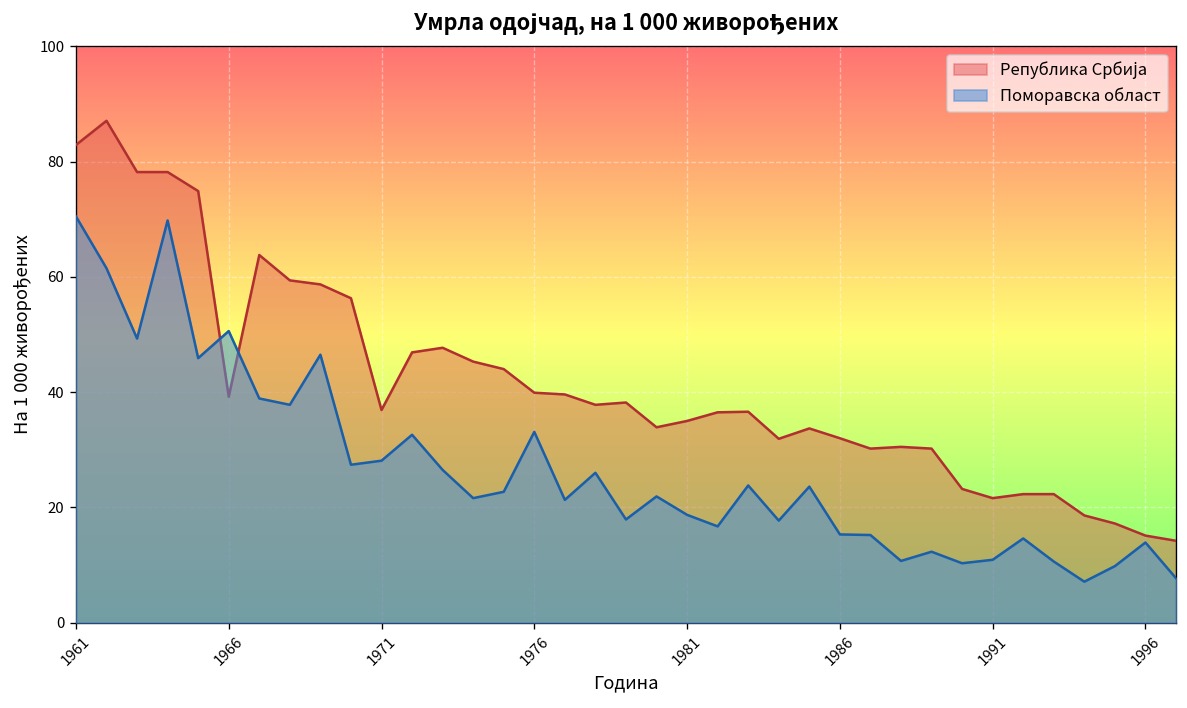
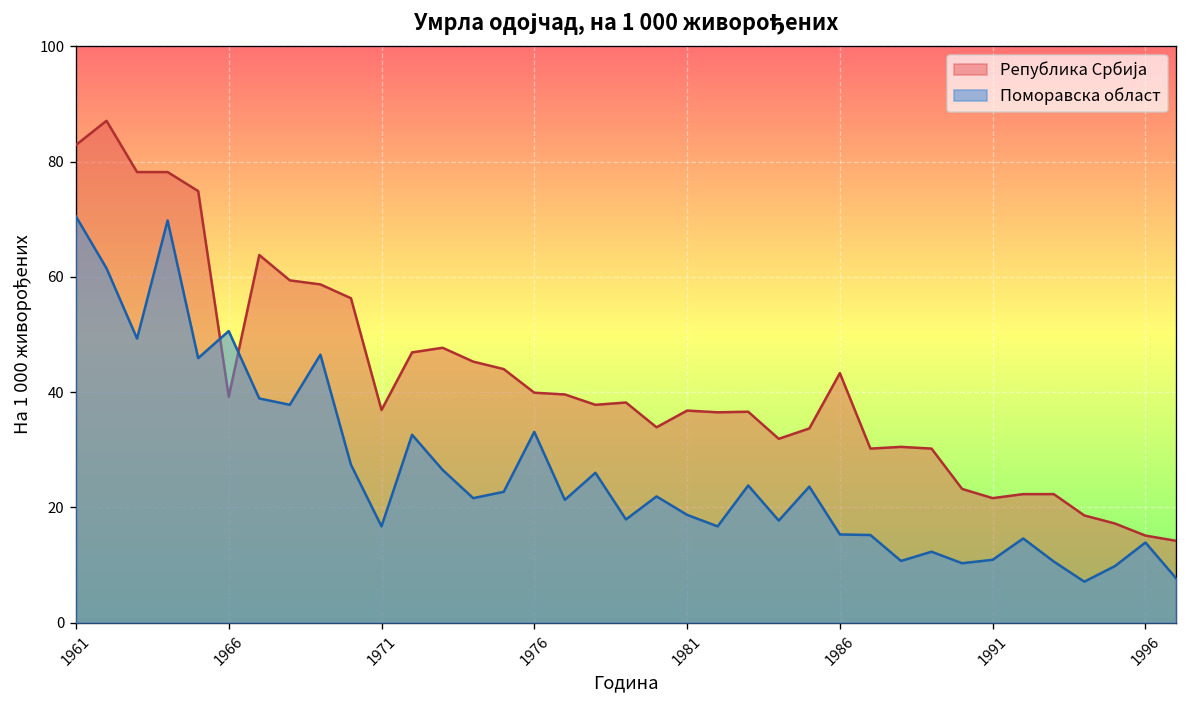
Поморавска област, 1971: 28 -> 17
Република Србија, 1981: 35 -> 37
Република Србија, 1986: 32 -> 43
